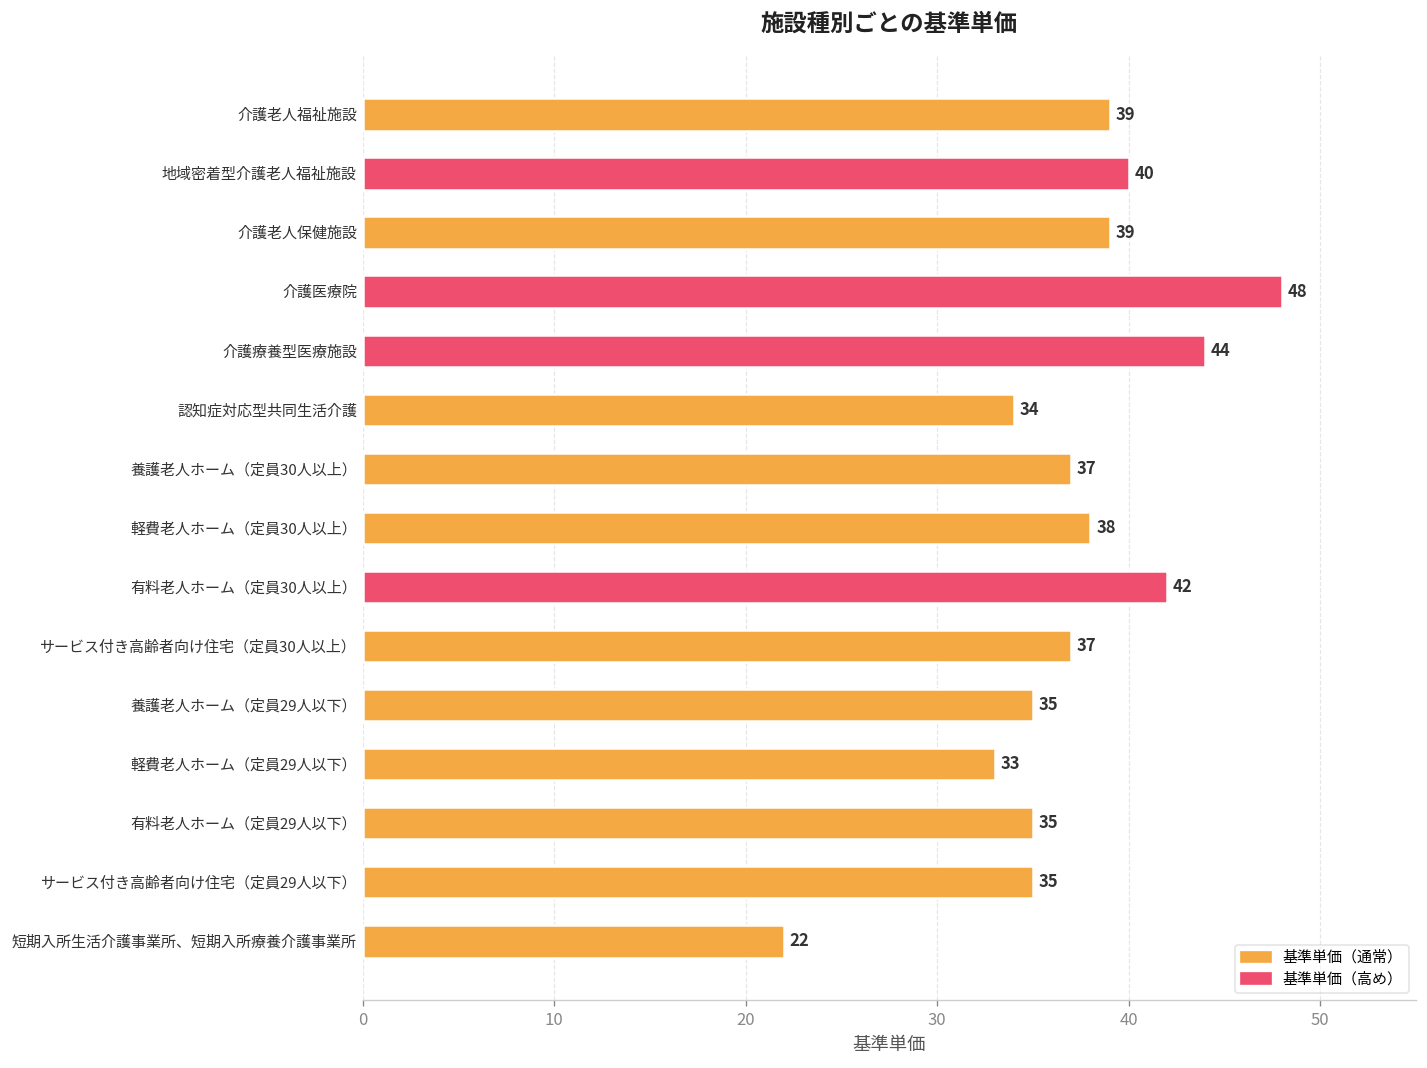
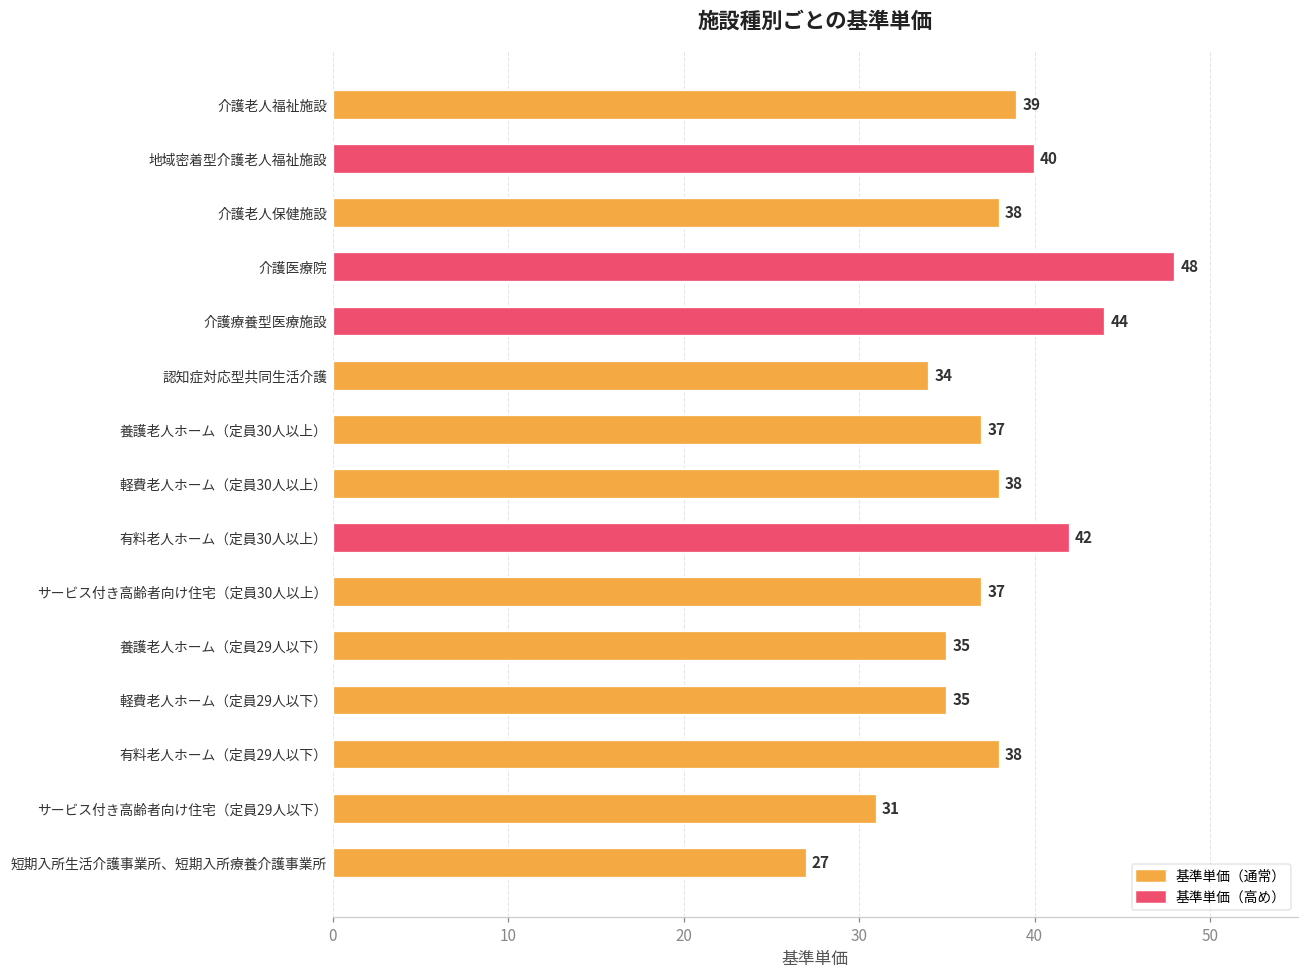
介護老人保健施設: 39 -> 38
軽費老人ホーム（定員29人以下）: 33 -> 35
有料老人ホーム（定員29人以下）: 35 -> 38
サービス付き高齢者向け住宅（定員29人以下）: 35 -> 31
短期入所生活介護事業所、短期入所療養介護事業所: 22 -> 27
